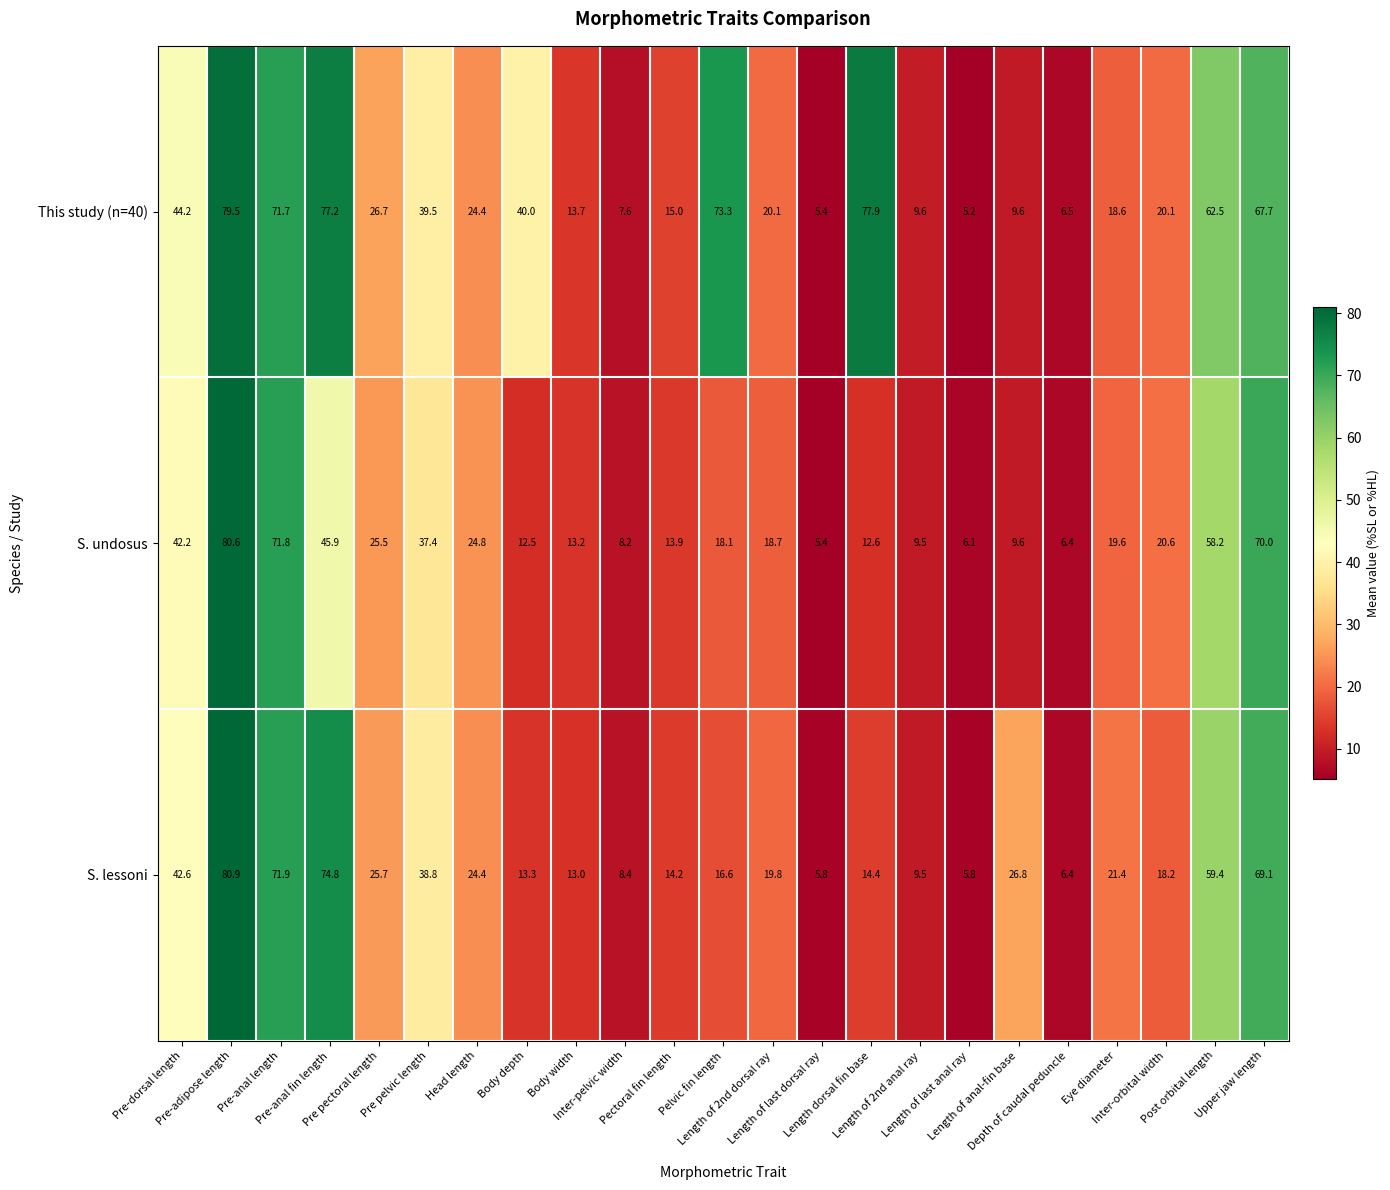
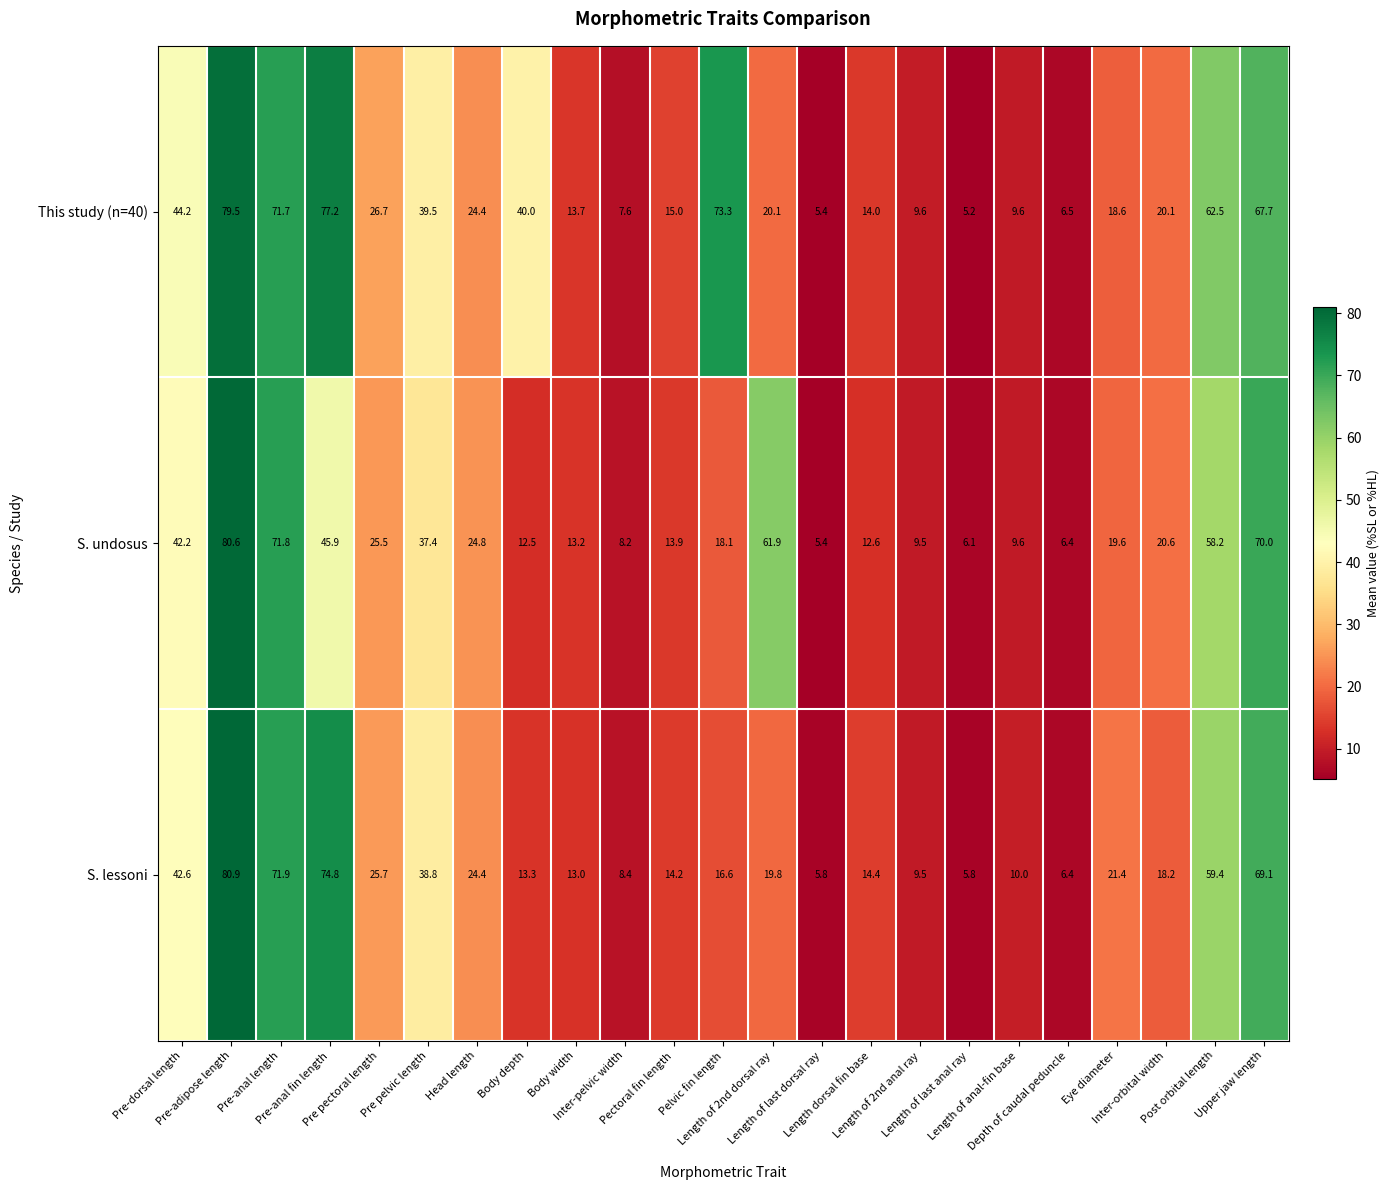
This study (n=40), Length dorsal fin base: 77.9 -> 14.0
S. undosus, Length of 2nd dorsal ray: 18.7 -> 61.9
S. lessoni, Length of anal-fin base: 26.8 -> 10.0
